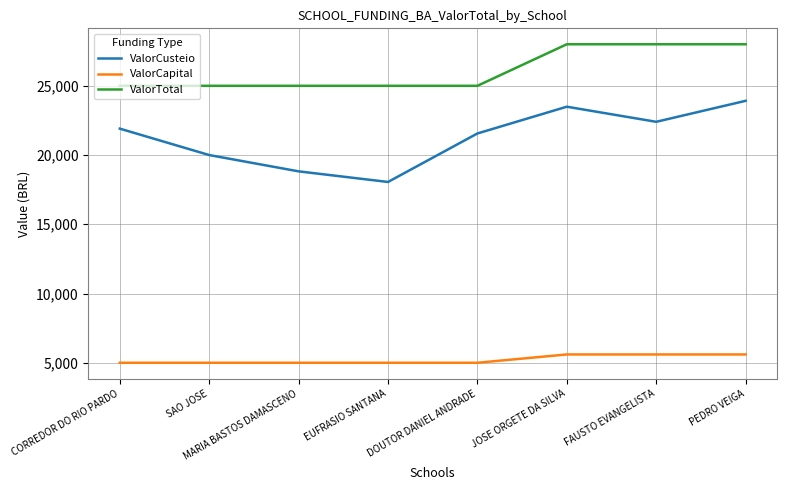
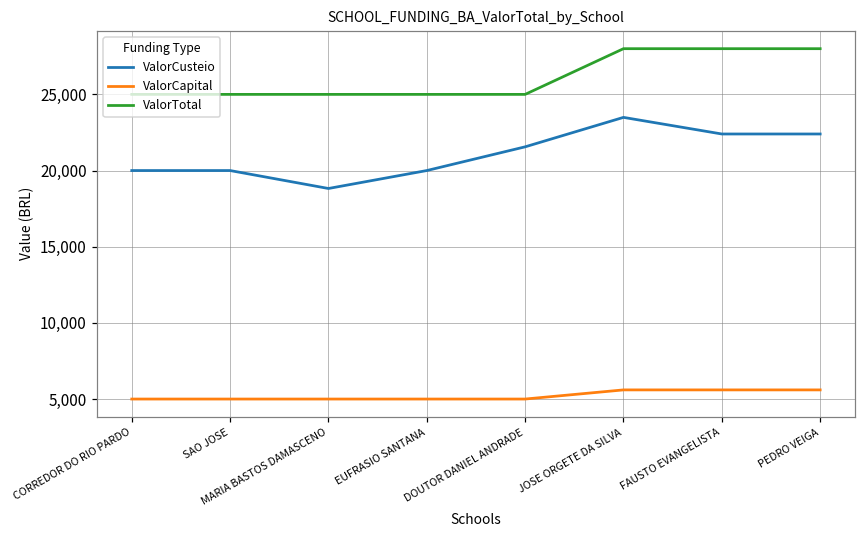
ValorCusteio, CORREDOR DO RIO PARDO: 21,900 -> 20,000
ValorCusteio, EUFRASIO SANTANA: 18,100 -> 20,000
ValorCusteio, PEDRO VEIGA: 23,900 -> 22,400
